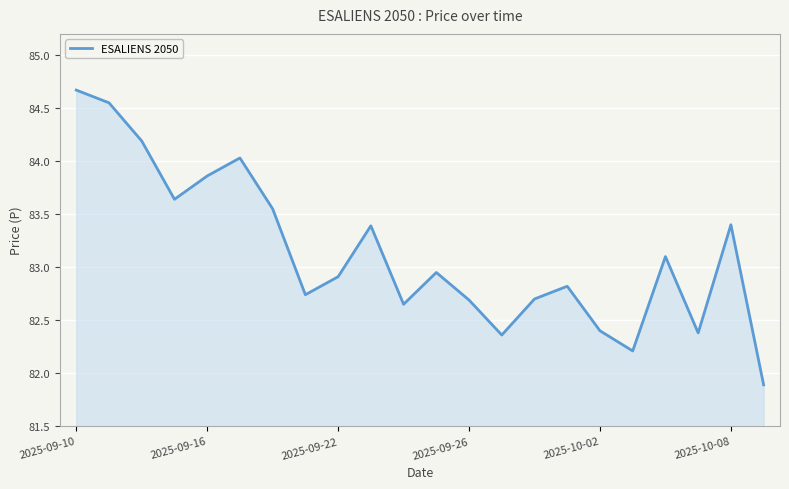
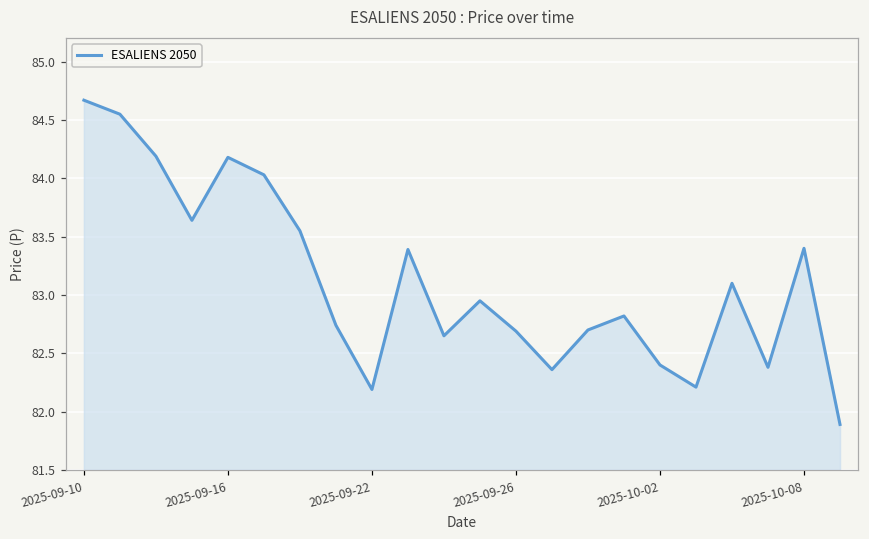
2025-09-16: 83.86 -> 84.18
2025-09-22: 82.91 -> 82.19
